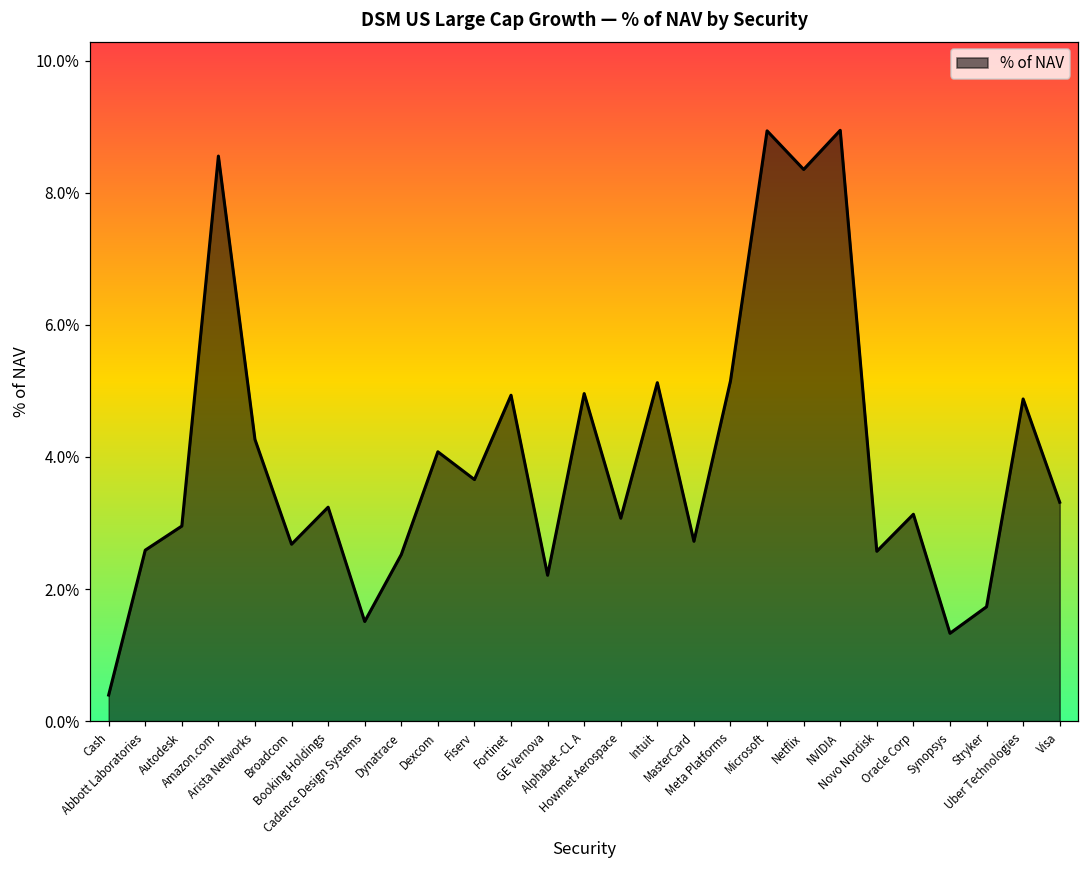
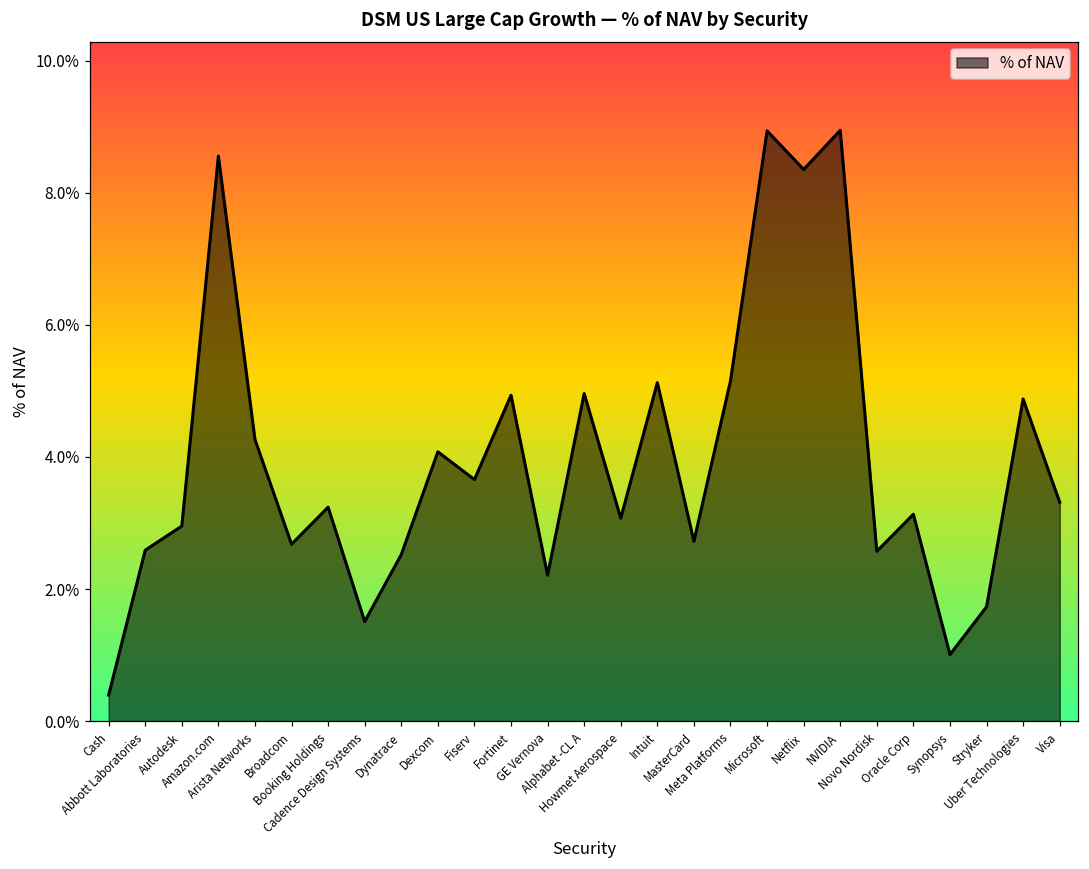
Synopsys: 1.3% -> 1.0%
